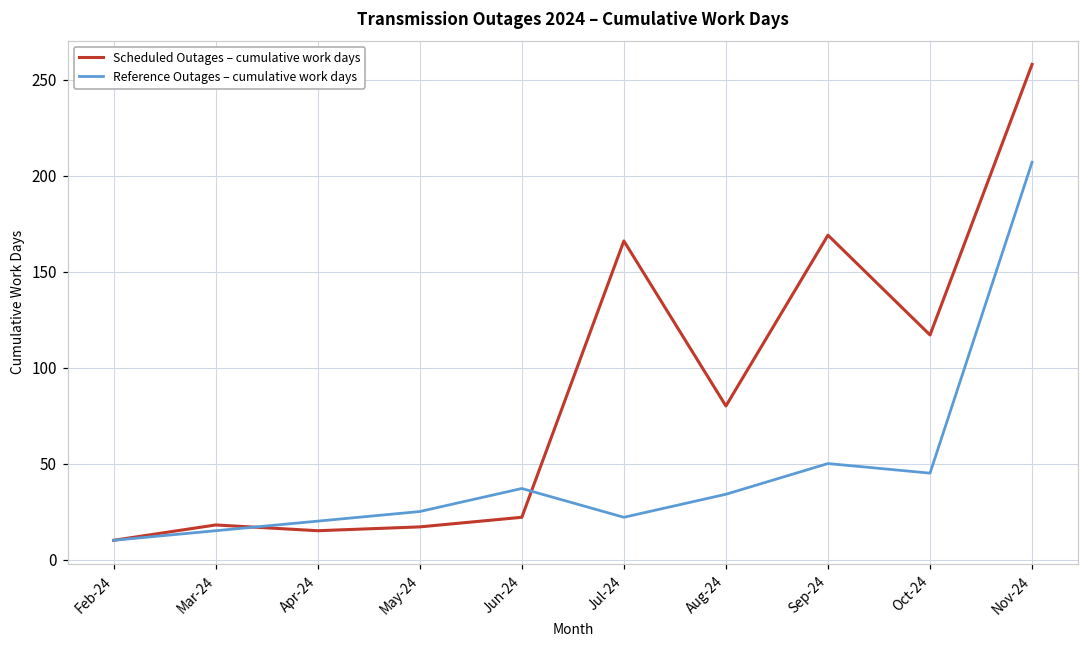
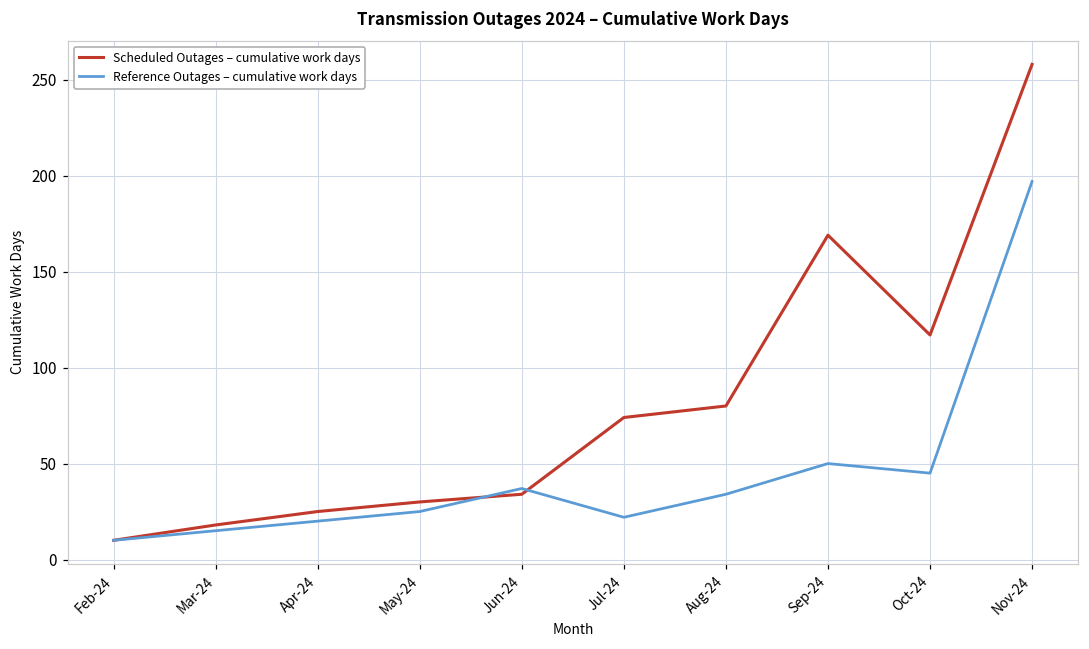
Scheduled Outages – cumulative work days, Apr-24: 15 -> 25
Scheduled Outages – cumulative work days, May-24: 17 -> 30
Scheduled Outages – cumulative work days, Jun-24: 22 -> 34
Scheduled Outages – cumulative work days, Jul-24: 166 -> 74
Reference Outages – cumulative work days, Nov-24: 207 -> 197
